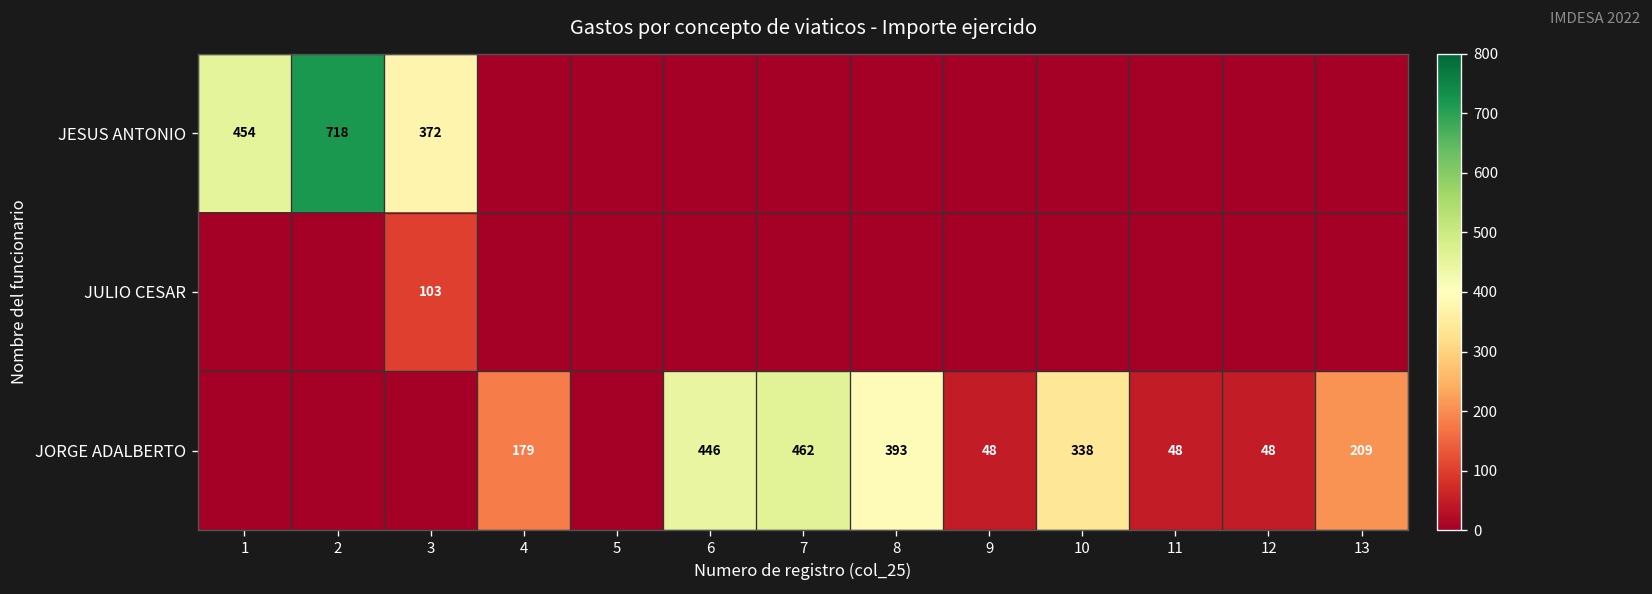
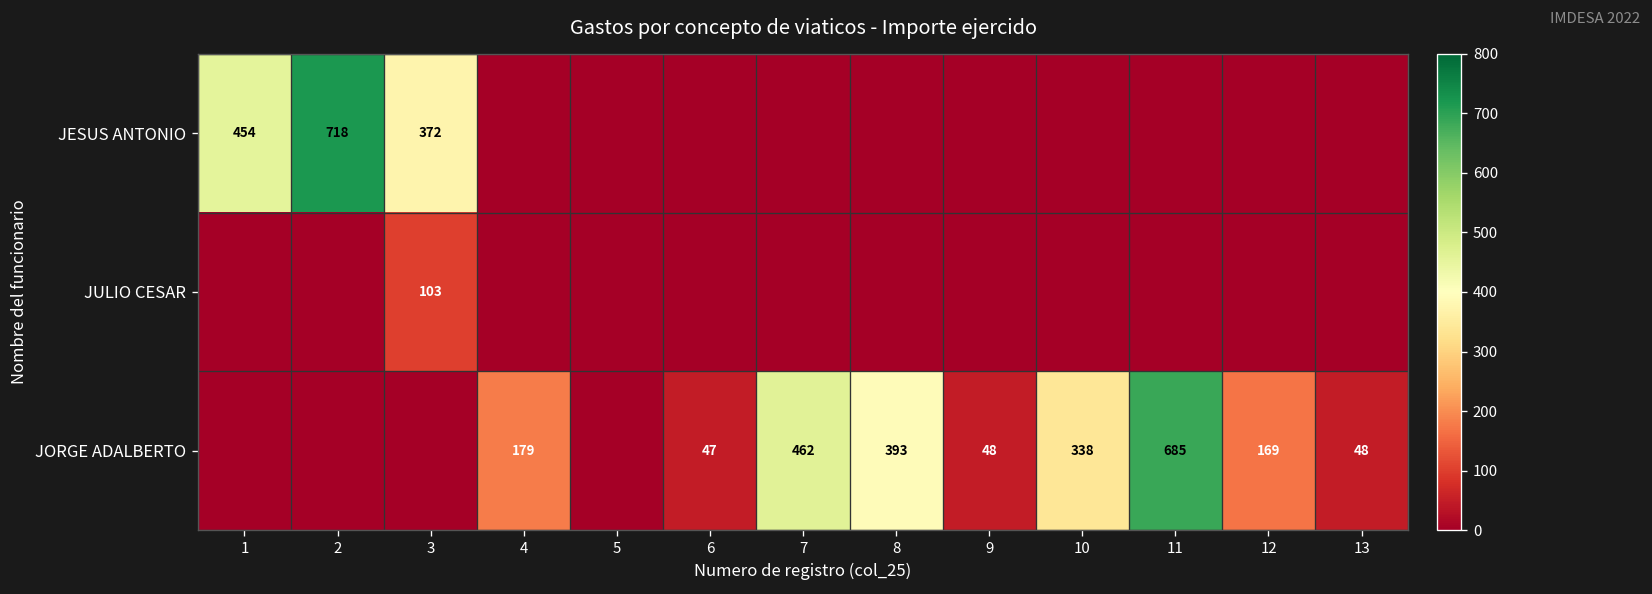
JORGE ADALBERTO, 6: 446 -> 47
JORGE ADALBERTO, 11: 48 -> 685
JORGE ADALBERTO, 12: 48 -> 169
JORGE ADALBERTO, 13: 209 -> 48
